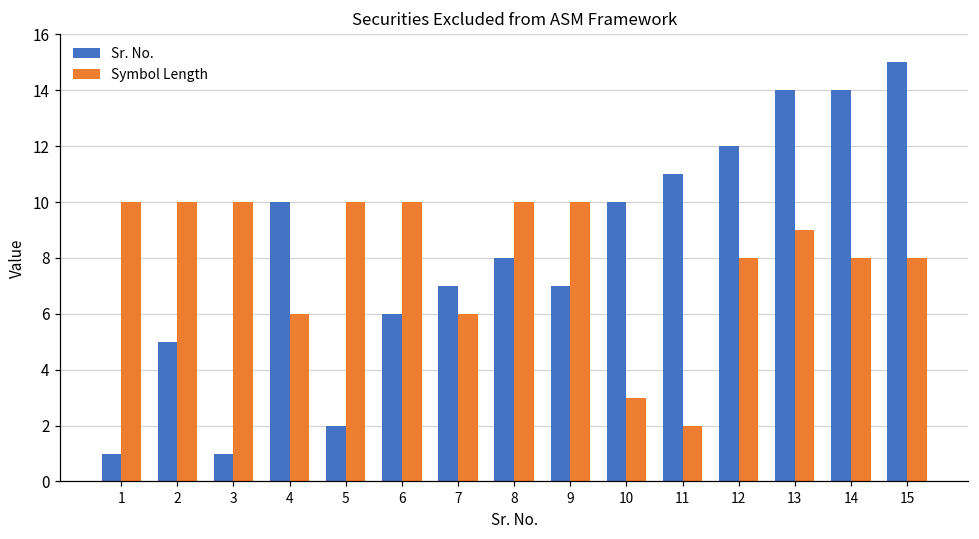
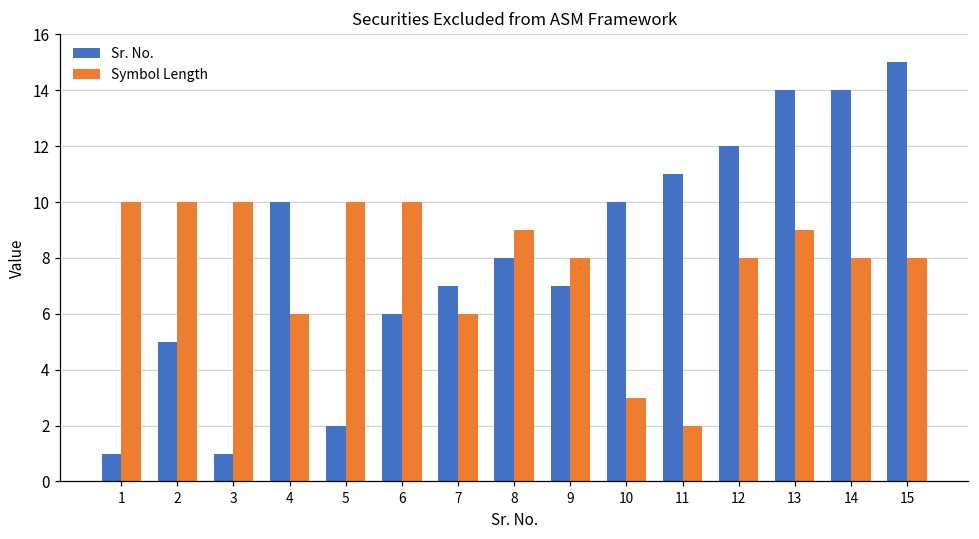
Symbol Length, 8: 10 -> 9
Symbol Length, 9: 10 -> 8
